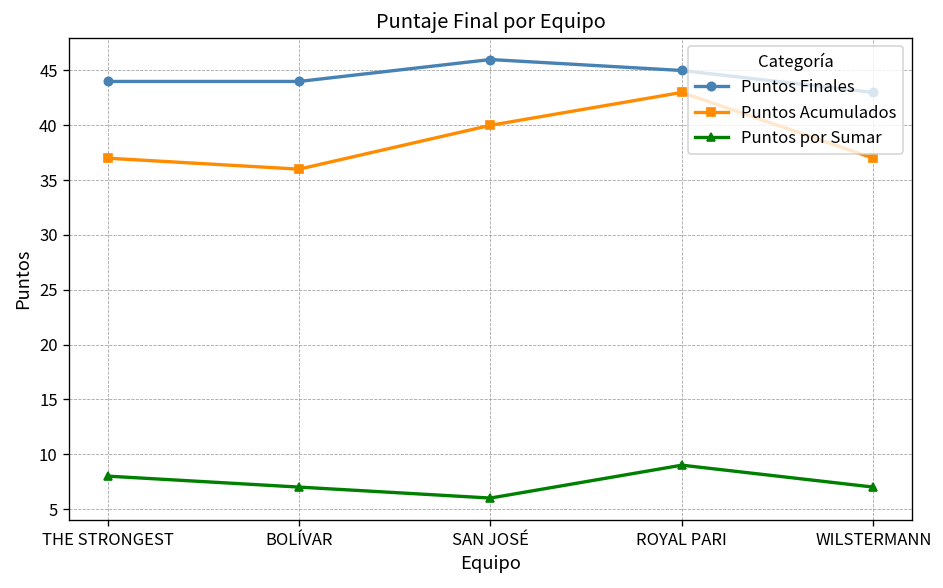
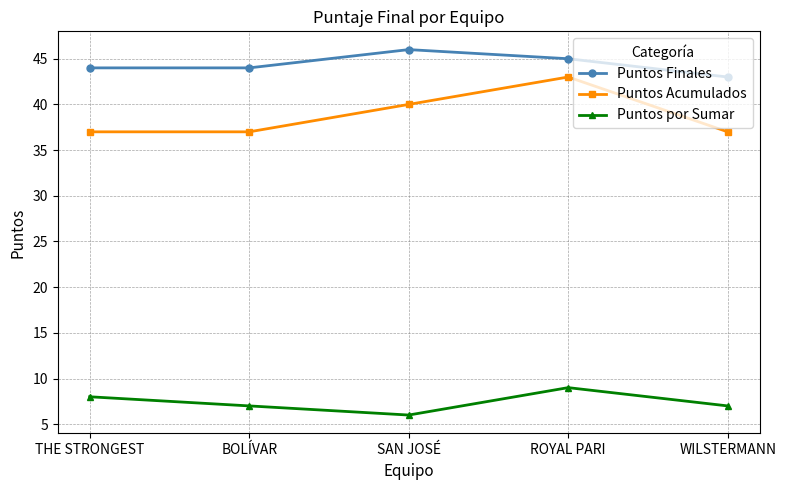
Puntos Acumulados, BOLÍVAR: 36 -> 37
